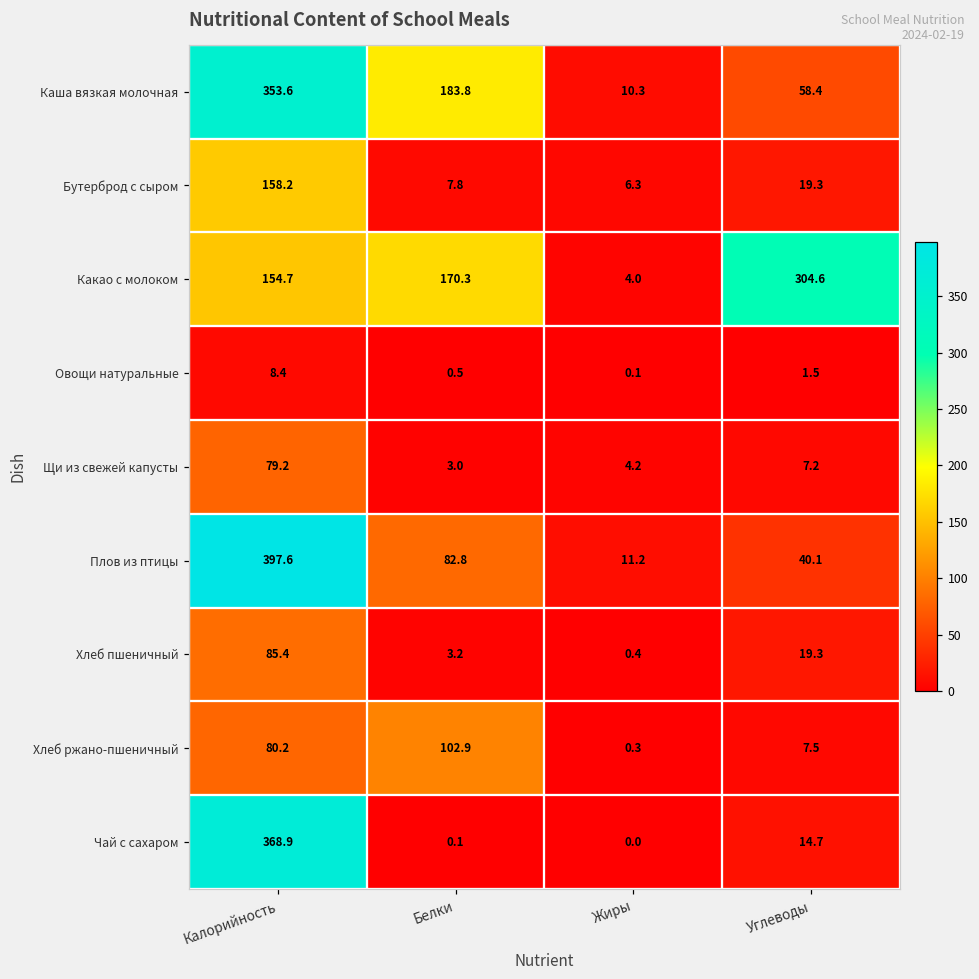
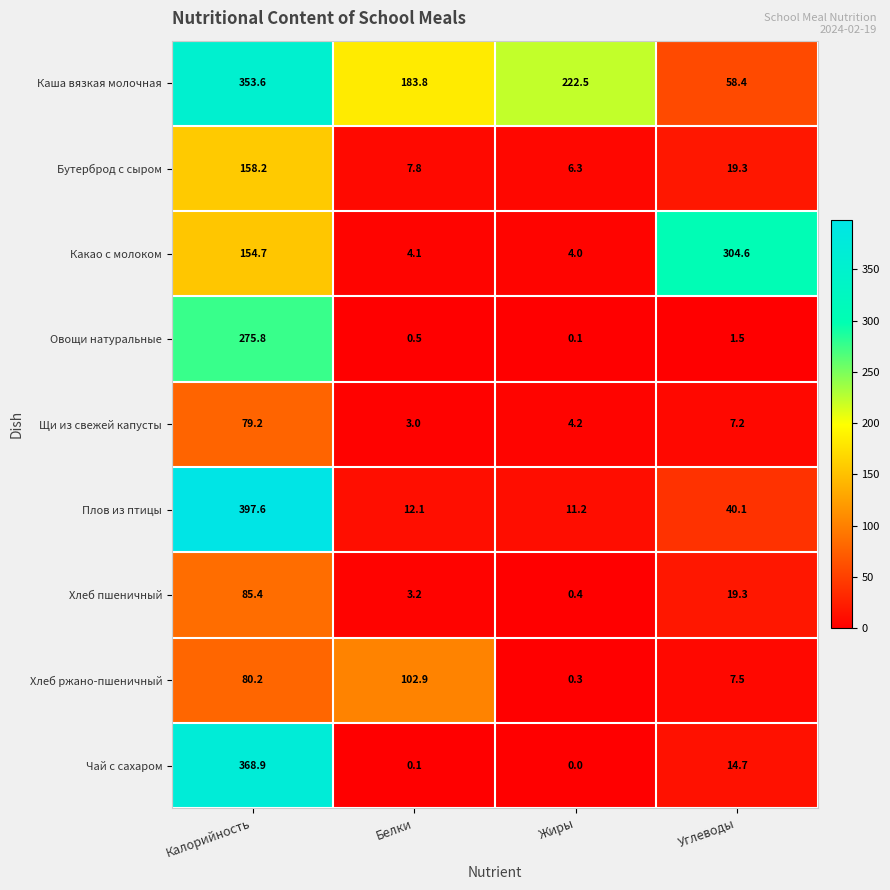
Каша вязкая молочная, Жиры: 10.3 -> 222.5
Какао с молоком, Белки: 170.3 -> 4.1
Овощи натуральные, Калорийность: 8.4 -> 275.8
Плов из птицы, Белки: 82.8 -> 12.1
